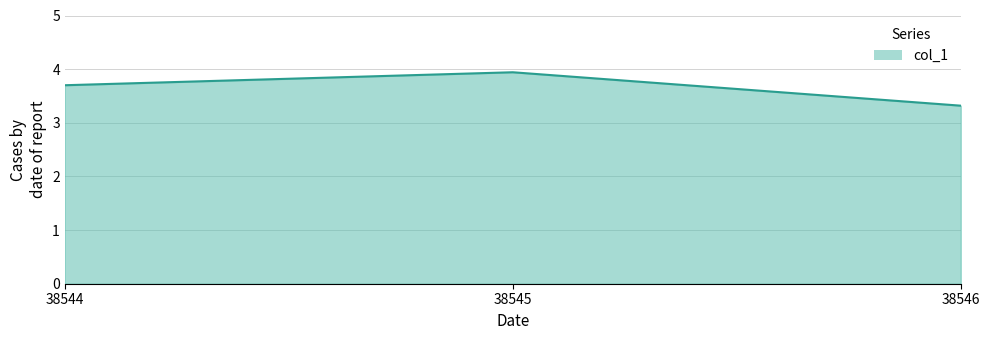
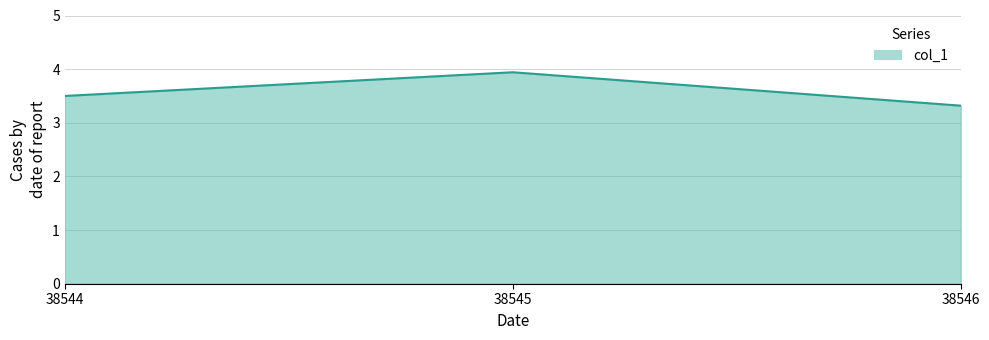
38544: 3.7 -> 3.5
